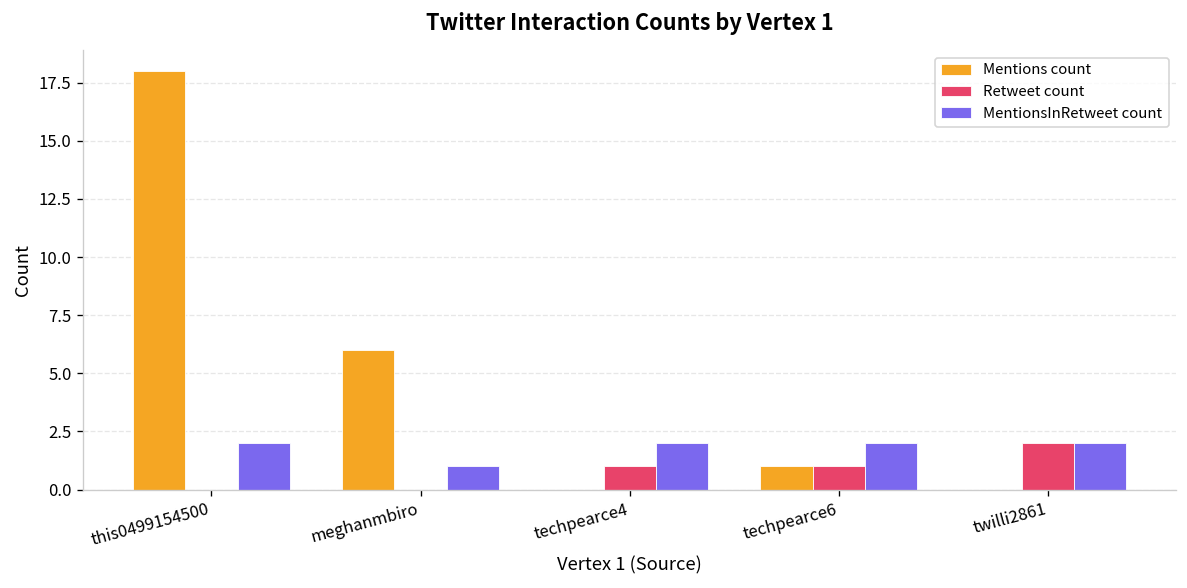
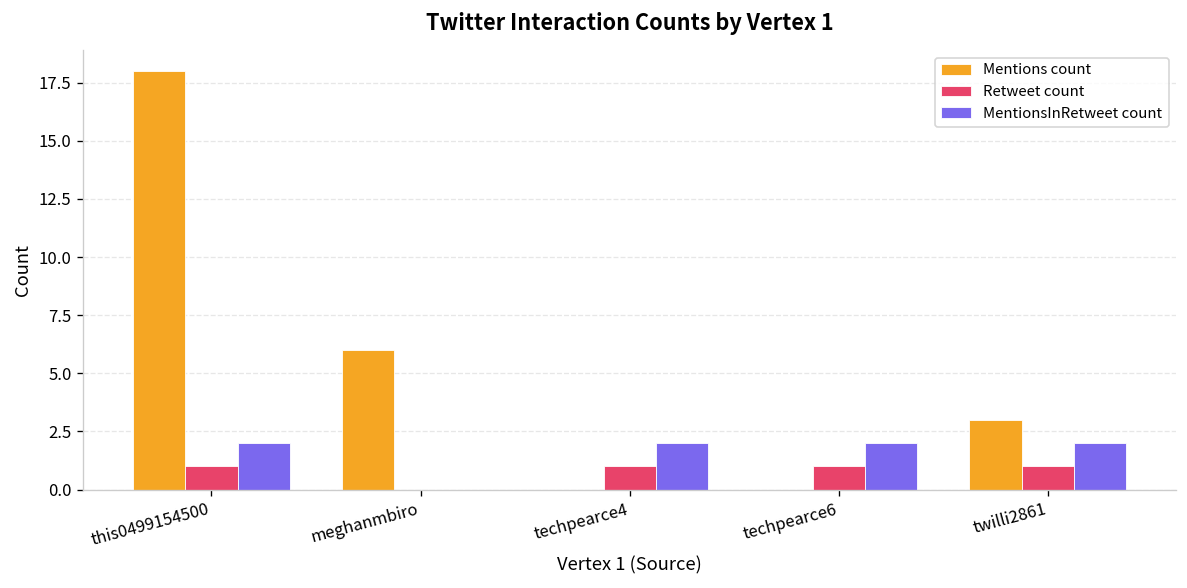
Retweet count, this0499154500: 0 -> 1
MentionsInRetweet count, meghanmbiro: 1 -> 0
Mentions count, techpearce6: 1 -> 0
Mentions count, twilli2861: 0 -> 3
Retweet count, twilli2861: 2 -> 1
